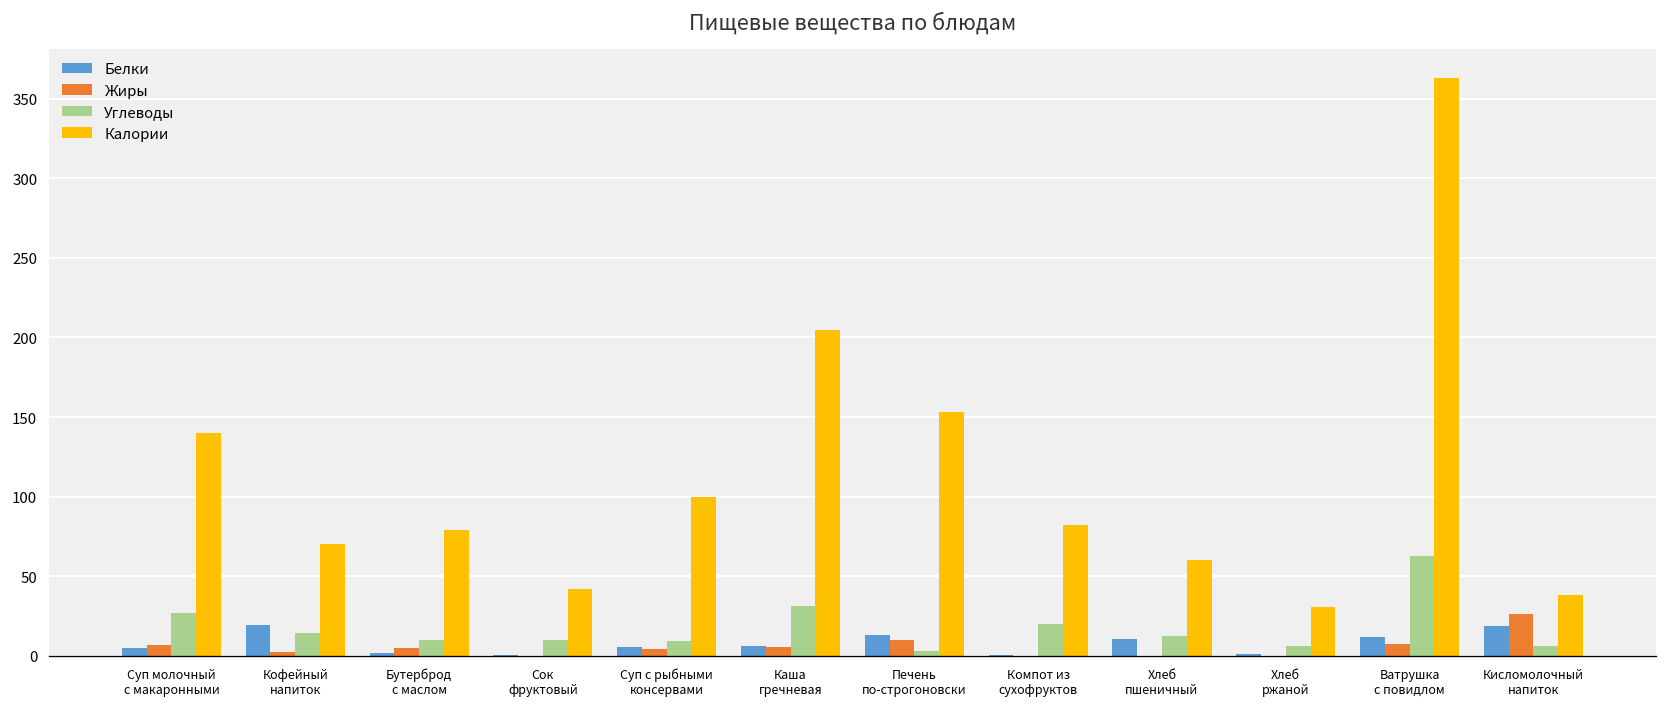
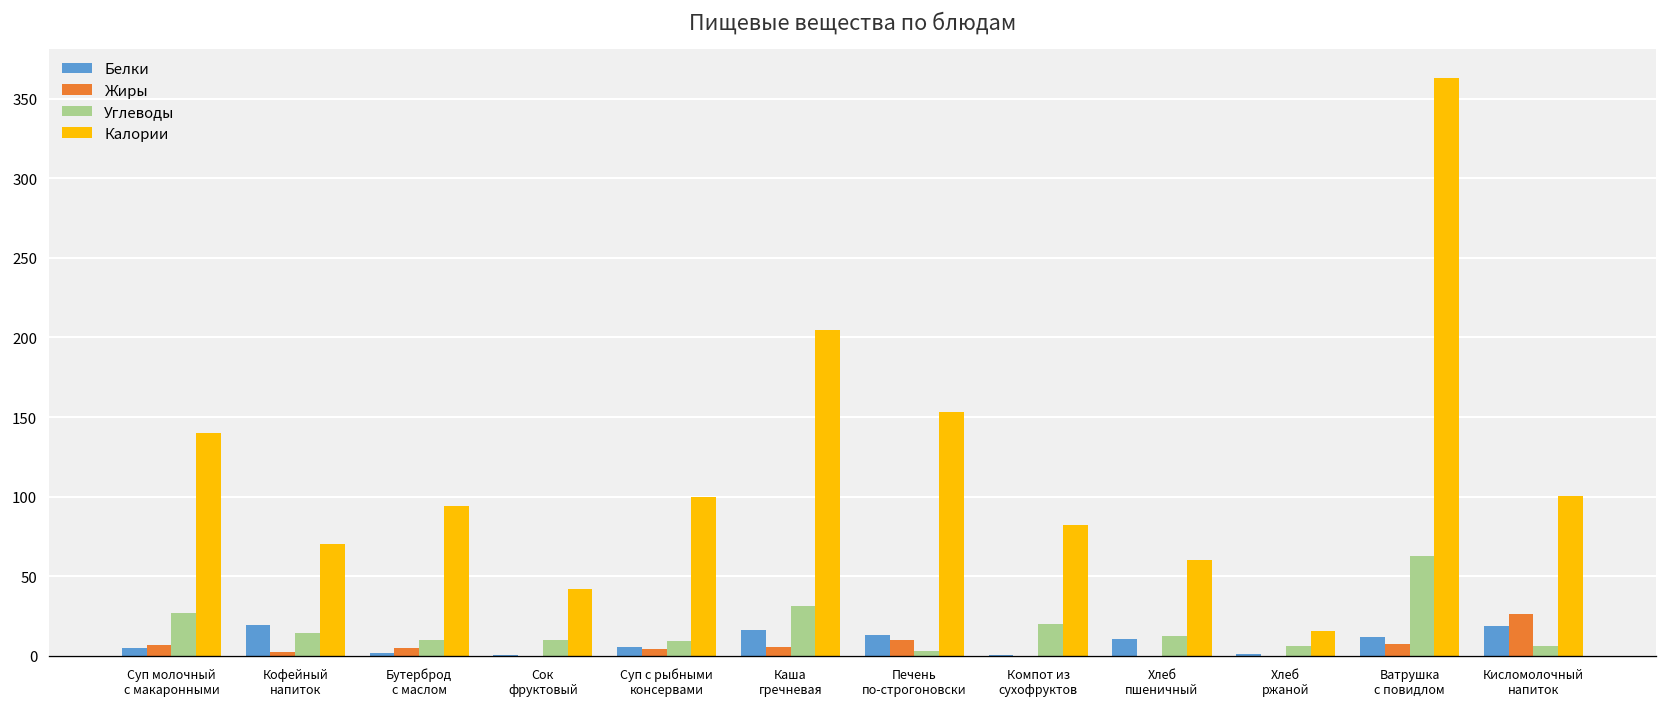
Калории, Бутерброд с маслом: 79 -> 94
Белки, Каша гречневая: 6 -> 16
Калории, Хлеб ржаной: 31 -> 16
Калории, Кисломолочный напиток: 38 -> 101
